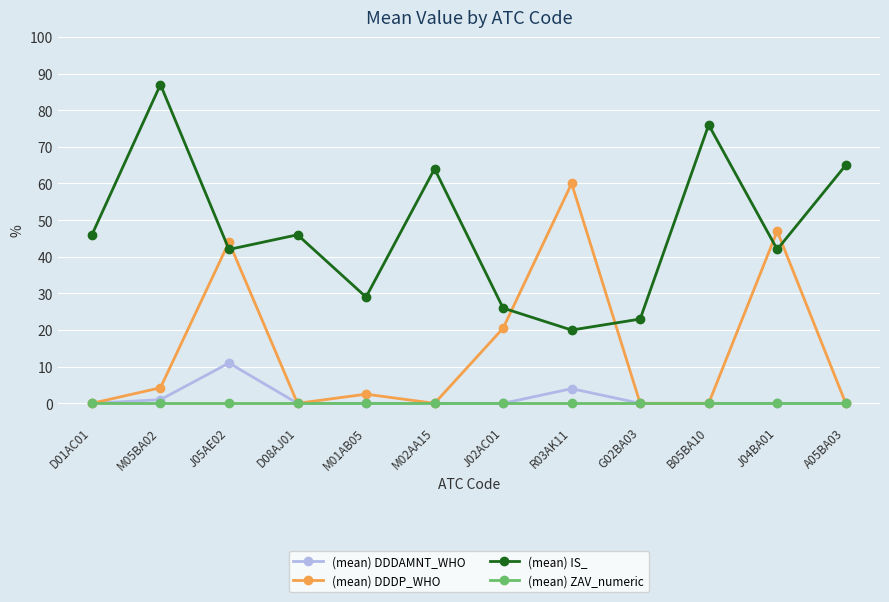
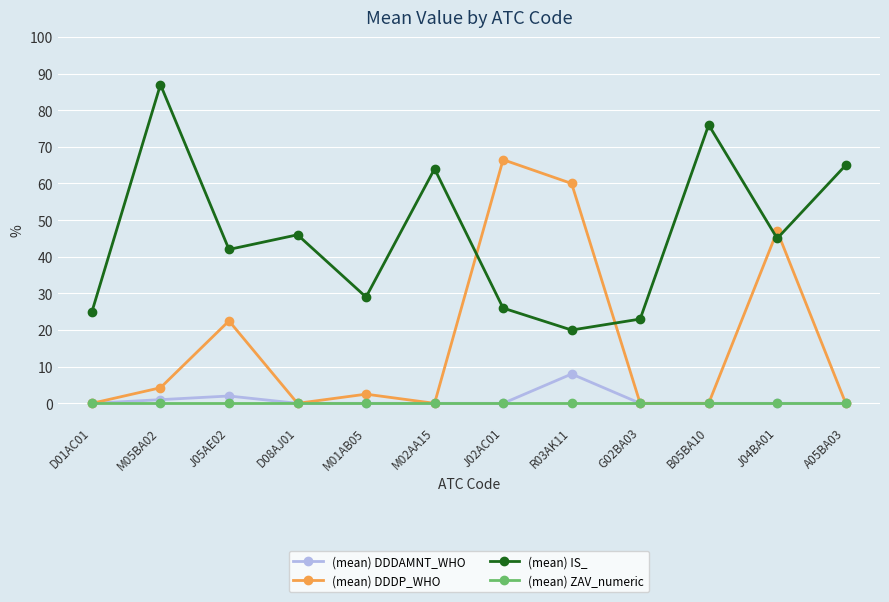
(mean) IS_, D01AC01: 46 -> 25
(mean) DDDAMNT_WHO, J05AE02: 11 -> 2
(mean) DDDP_WHO, J05AE02: 44 -> 23
(mean) DDDP_WHO, J02AC01: 21 -> 67
(mean) DDDAMNT_WHO, R03AK11: 4 -> 8
(mean) IS_, J04BA01: 42 -> 45
